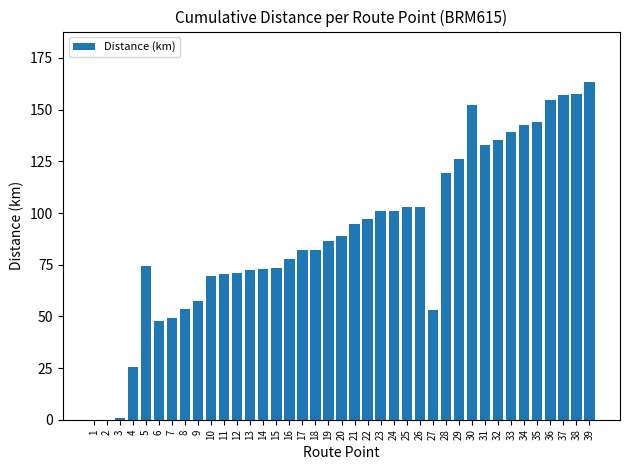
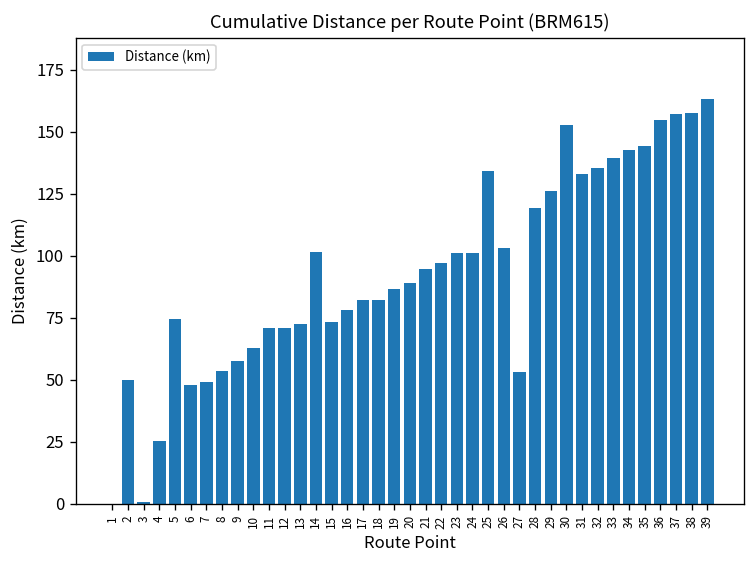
2: 0 -> 50
10: 70 -> 63
14: 73 -> 101
25: 103 -> 134
